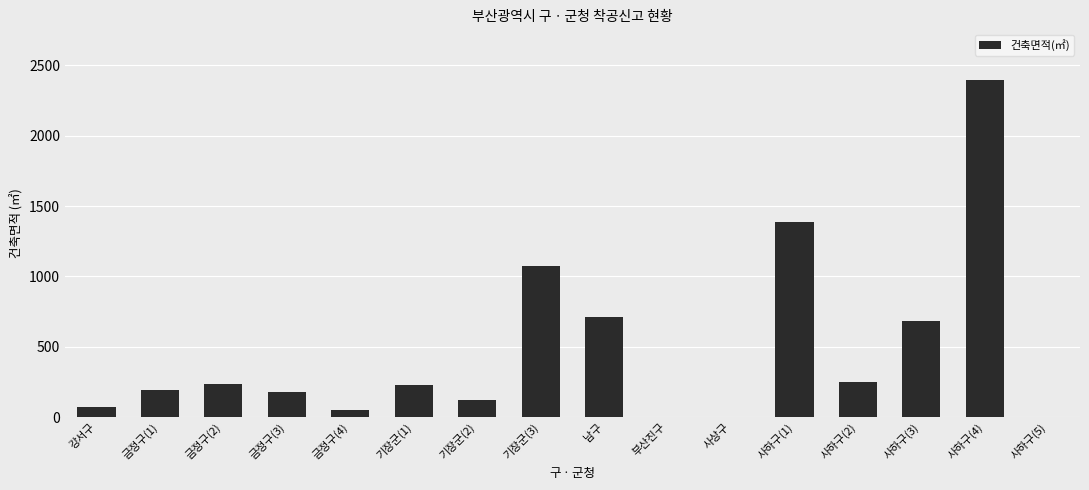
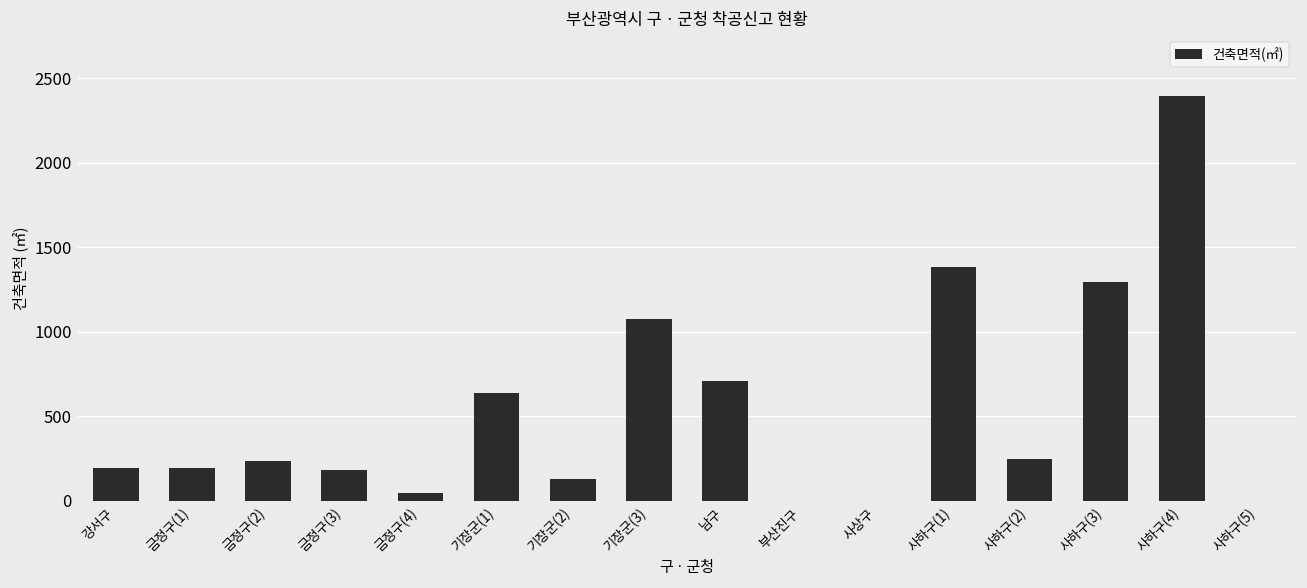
강서구: 70 -> 190
기장군(1): 230 -> 640
사하구(3): 680 -> 1290
